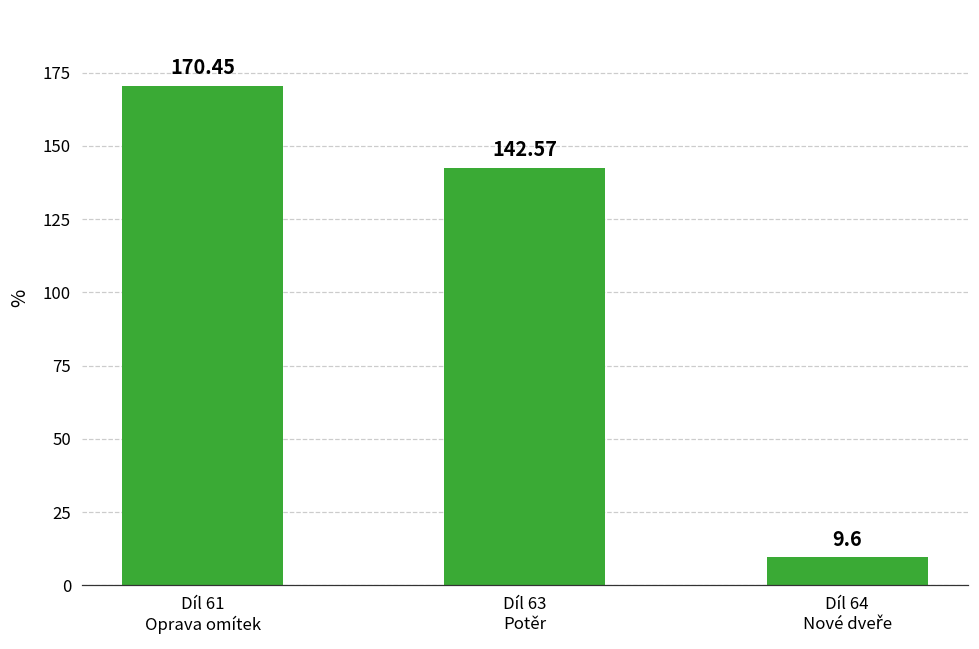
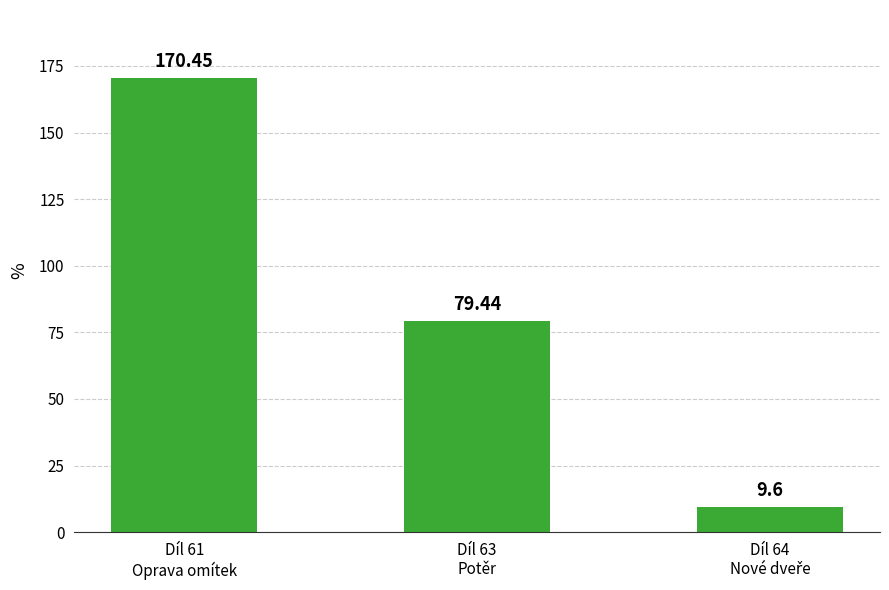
Díl 63 Potěr: 142.57 -> 79.44
